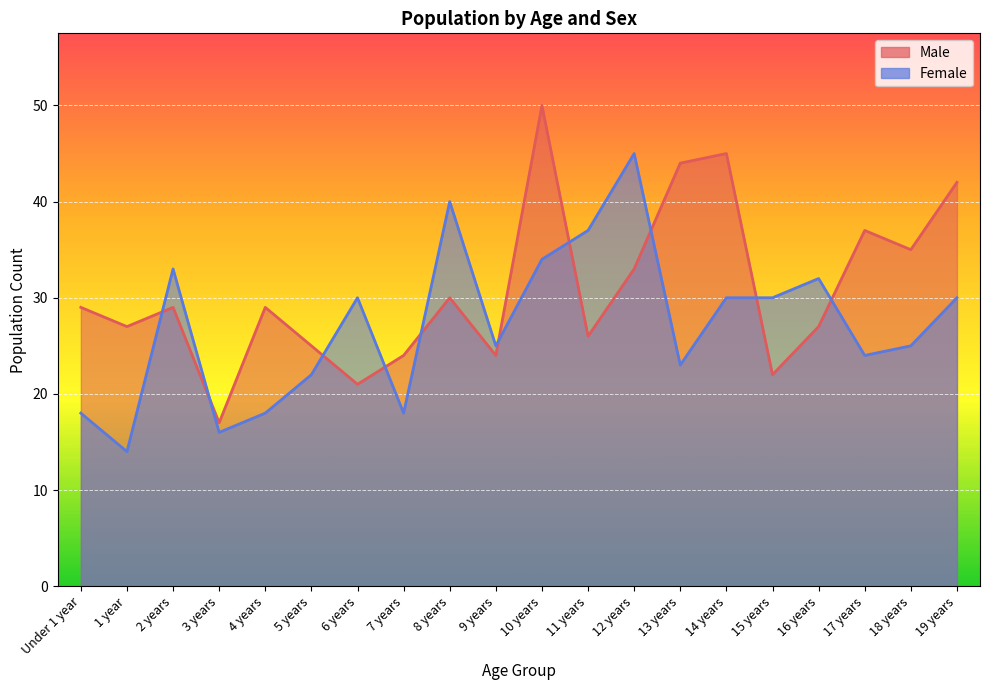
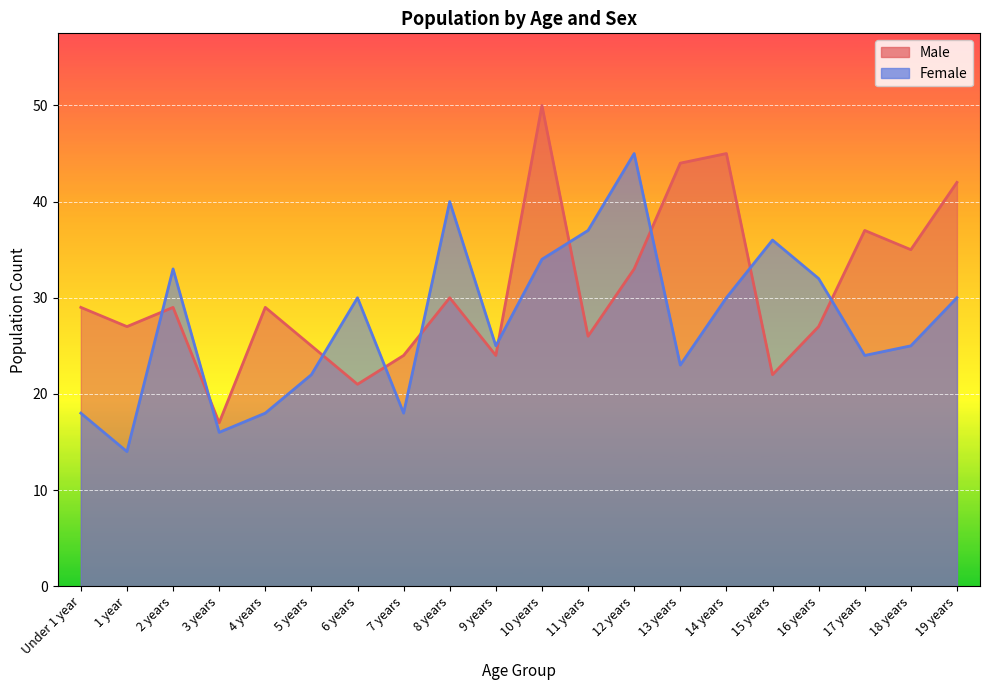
Female, 15 years: 30 -> 36
